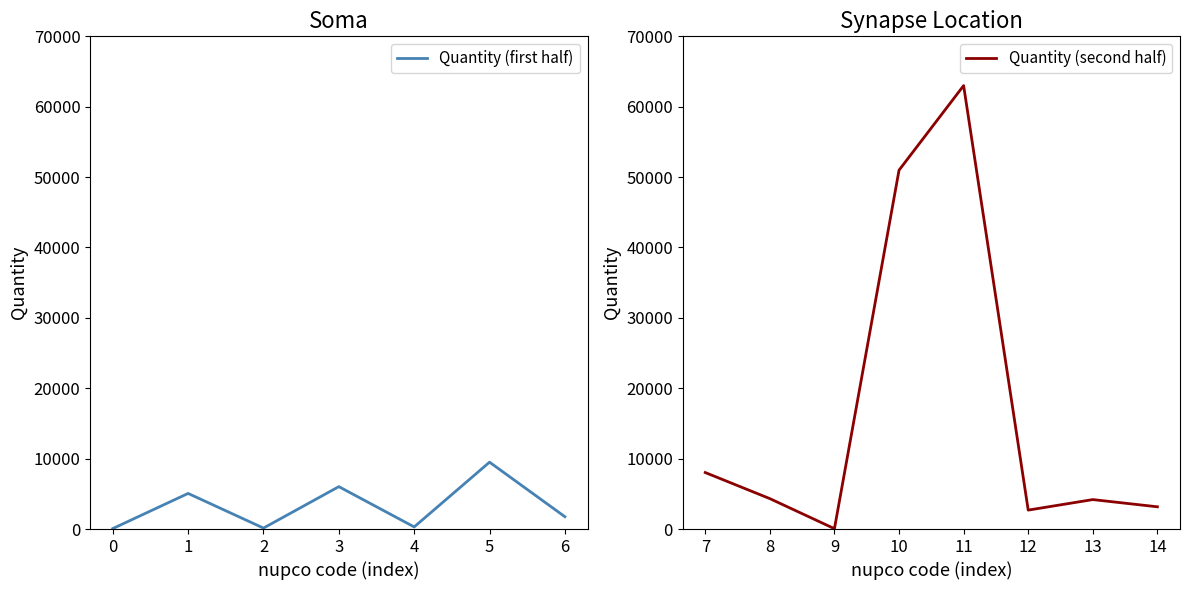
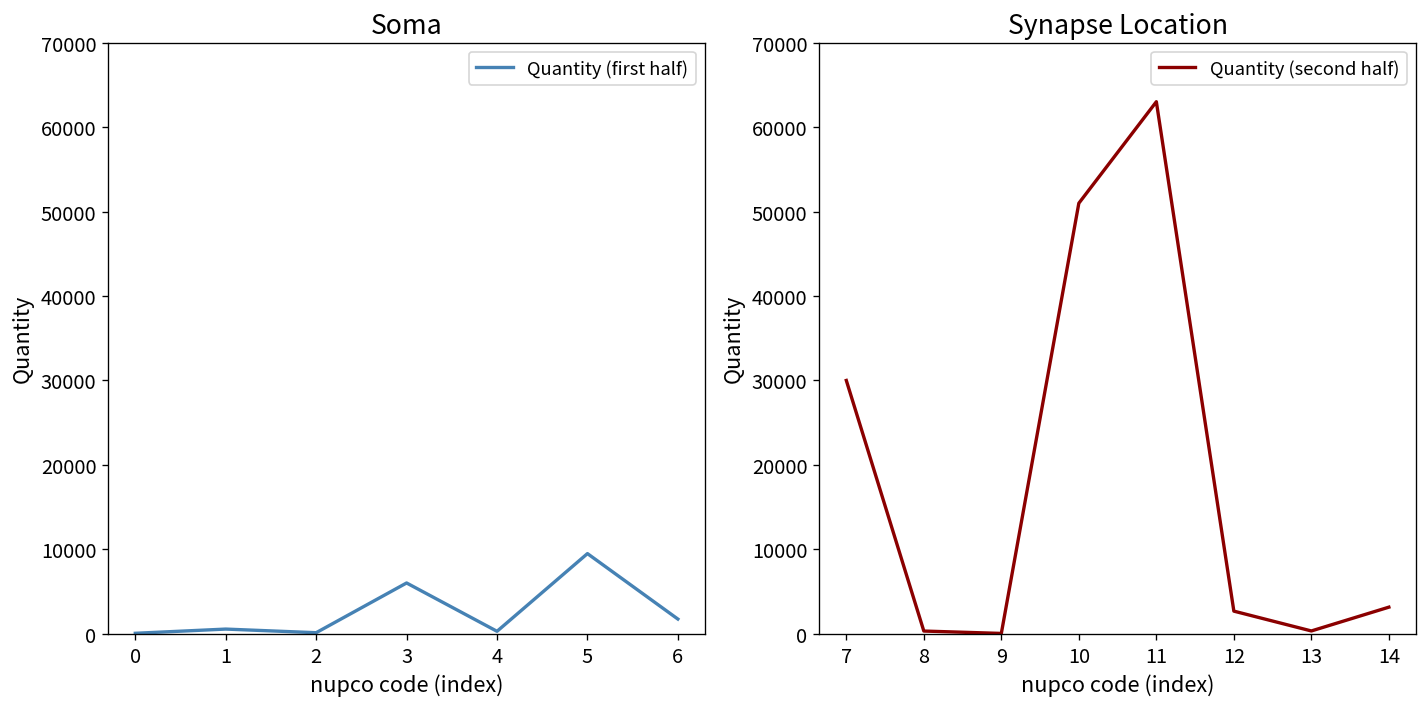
Soma, 1: 5000 -> 1000
Synapse Location, 7: 8000 -> 30000
Synapse Location, 8: 4000 -> 0
Synapse Location, 13: 4000 -> 0
